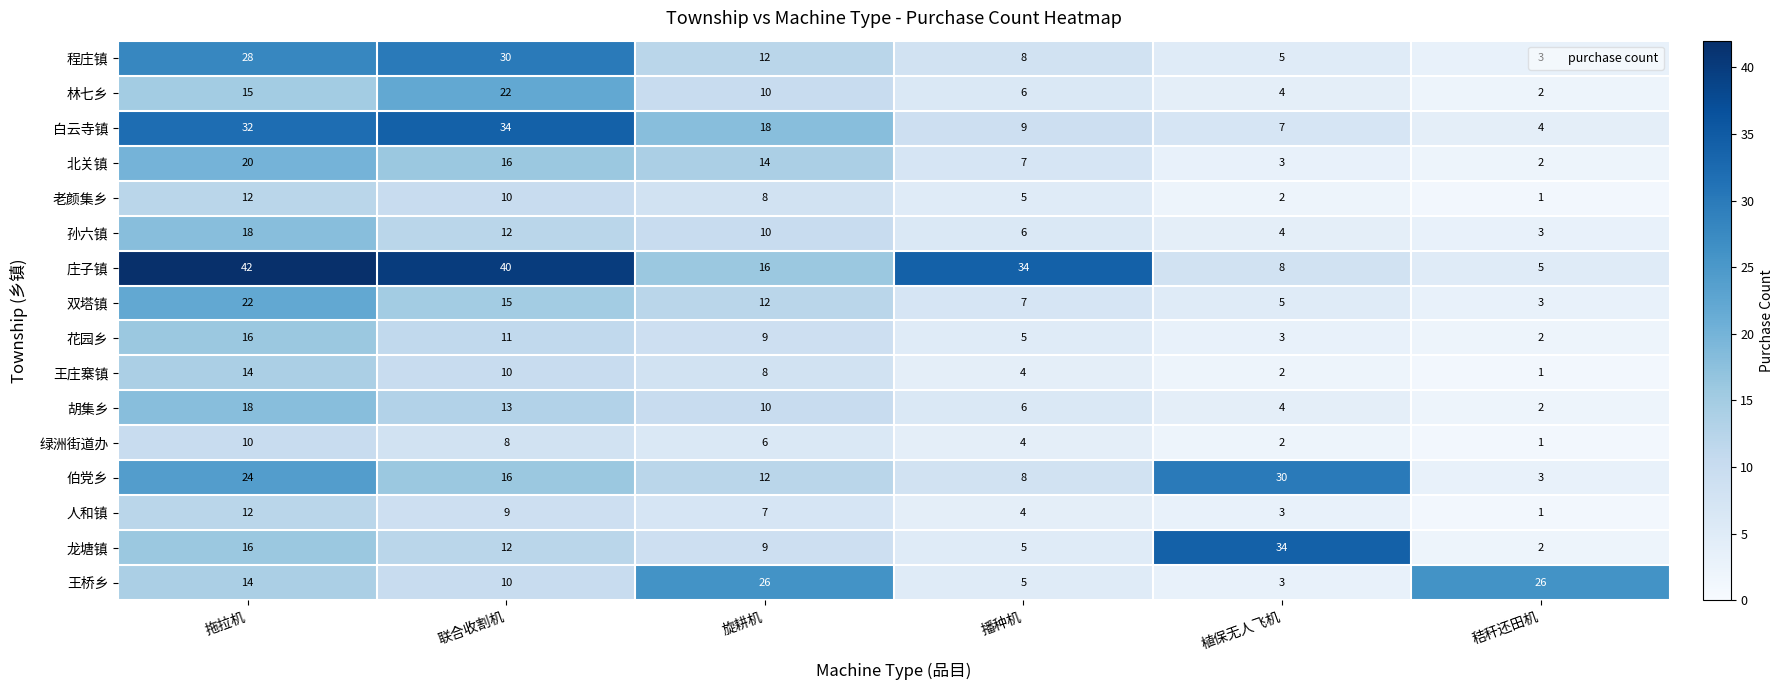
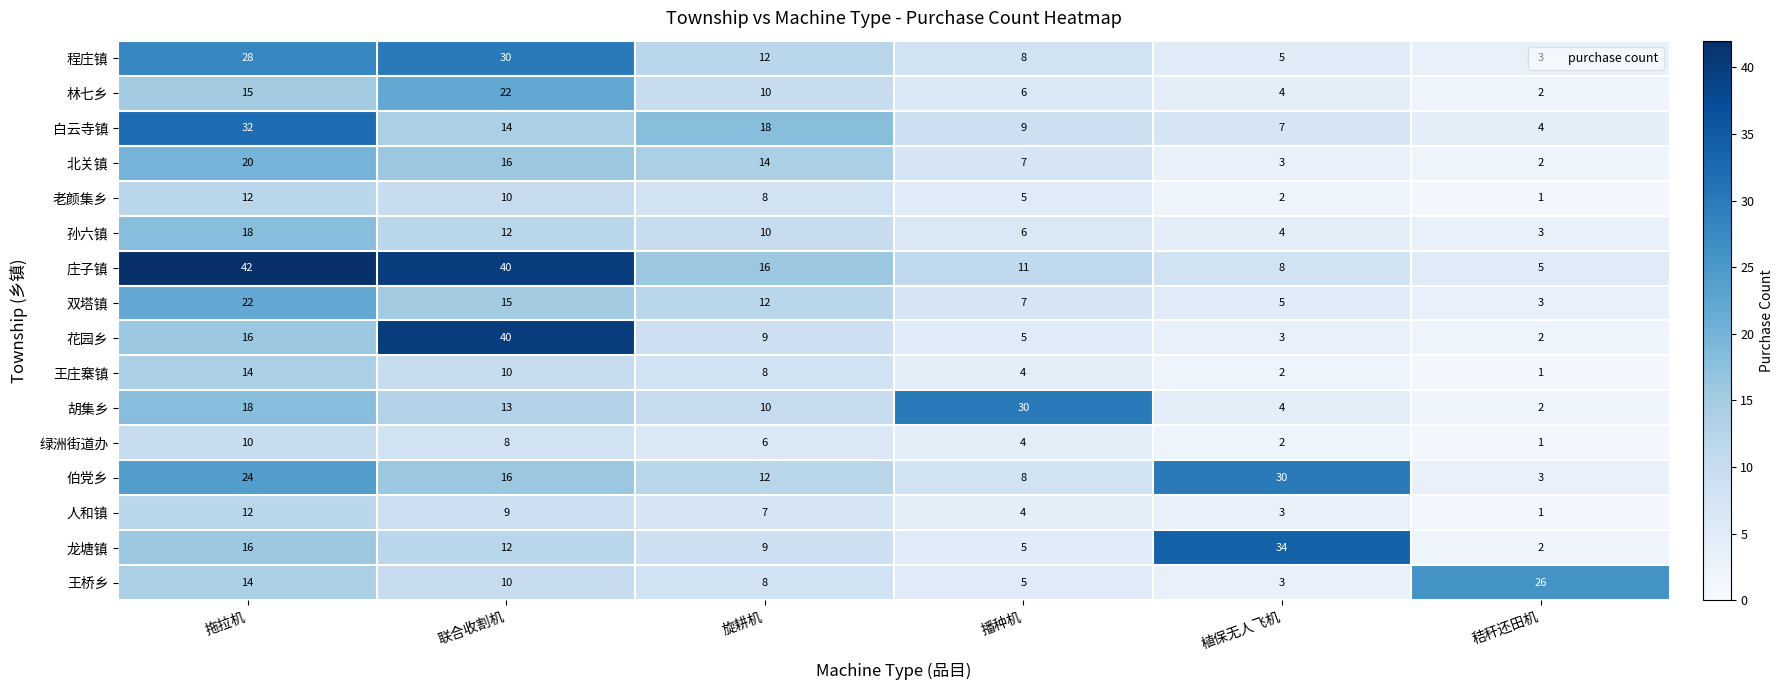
白云寺镇, 联合收割机: 34 -> 14
庄子镇, 播种机: 34 -> 11
花园乡, 联合收割机: 11 -> 40
胡集乡, 播种机: 6 -> 30
王桥乡, 旋耕机: 26 -> 8
